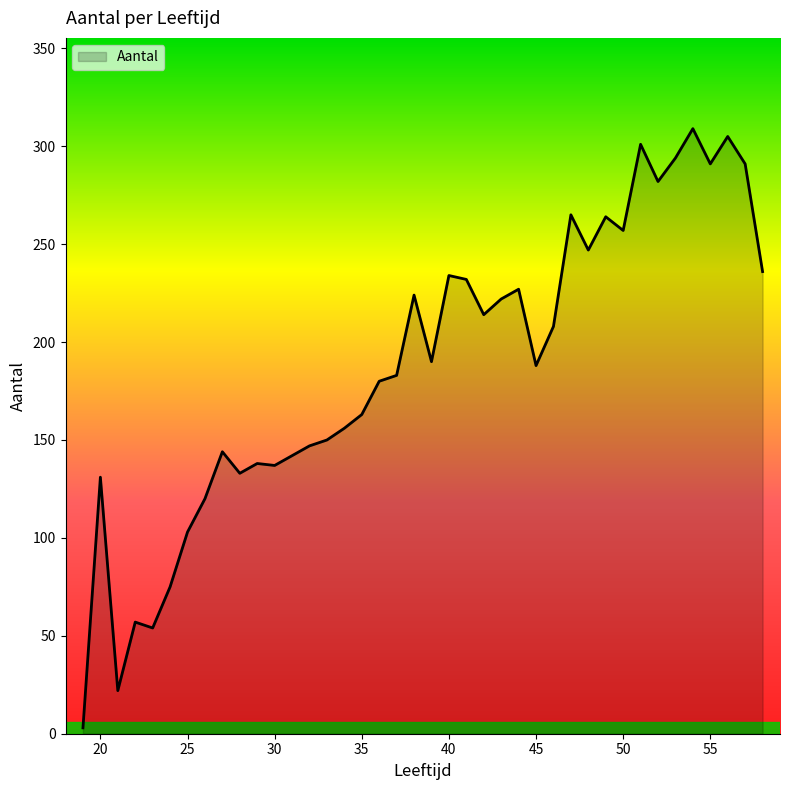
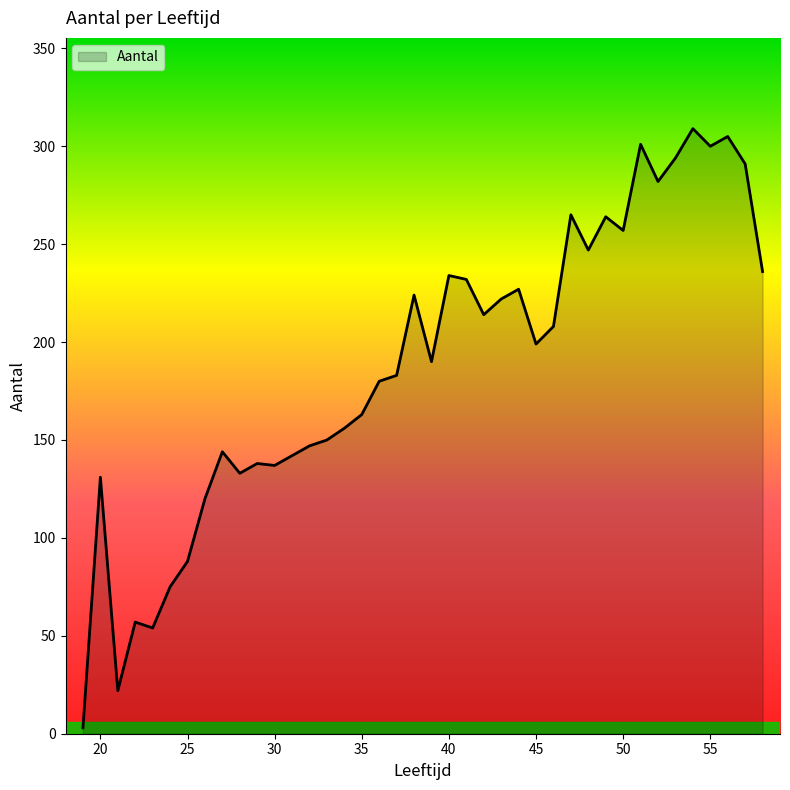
25: 103 -> 88
45: 188 -> 199
55: 291 -> 300
